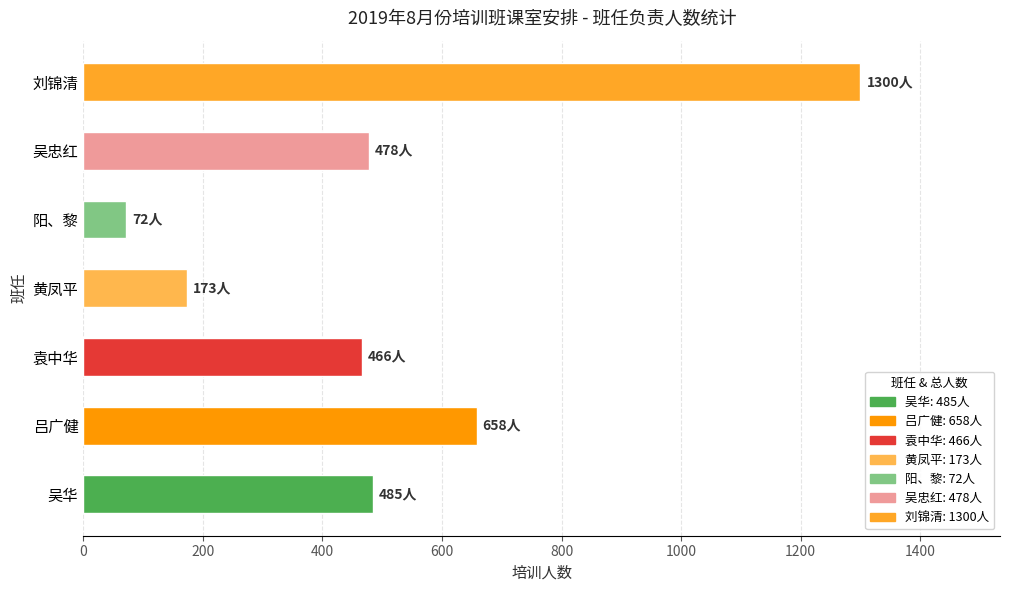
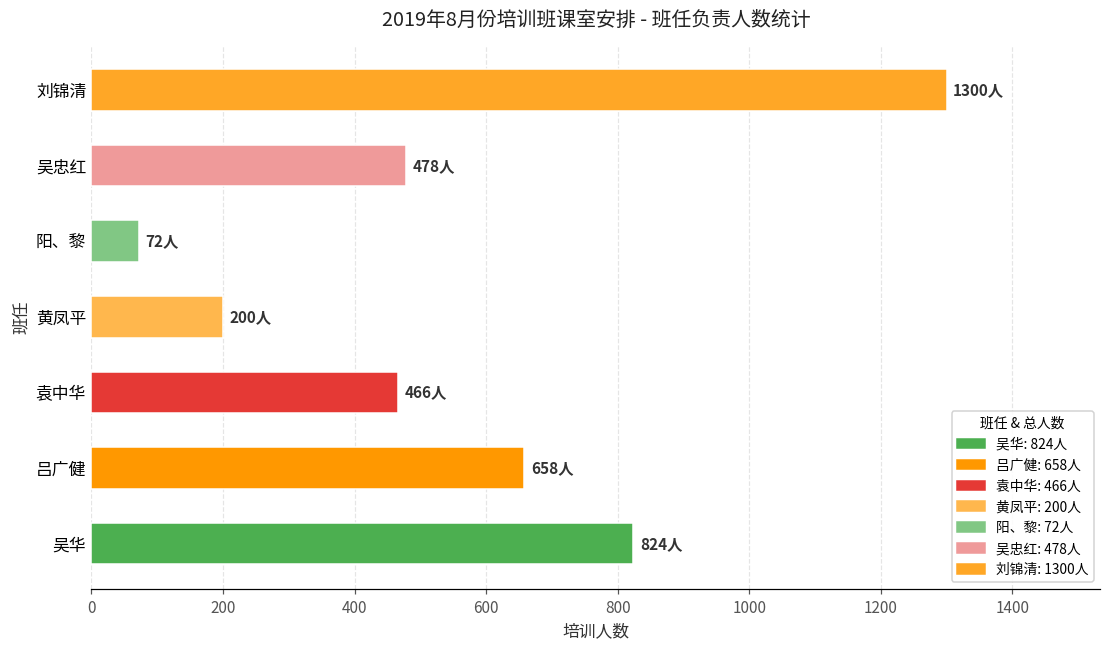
黄凤平: 173人 -> 200人
吴华: 485人 -> 824人
